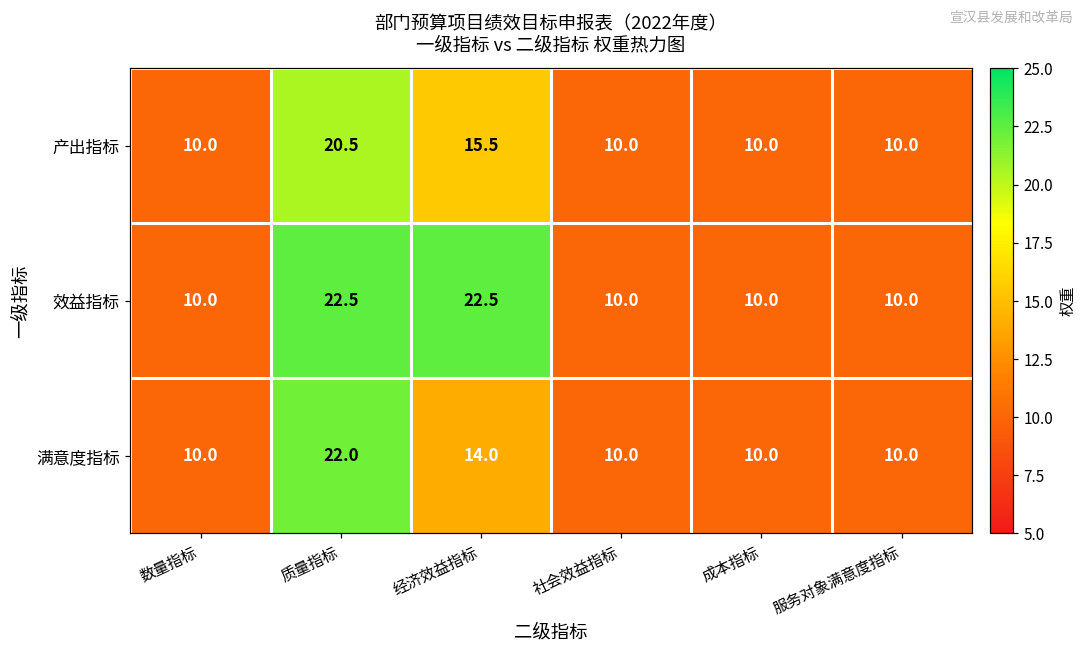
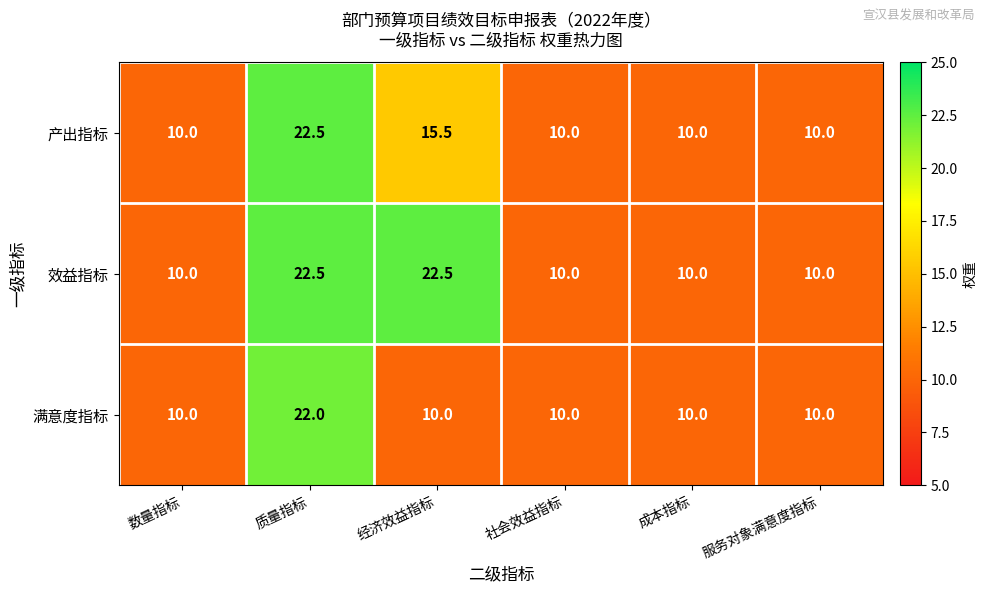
产出指标, 质量指标: 20.5 -> 22.5
满意度指标, 经济效益指标: 14.0 -> 10.0
